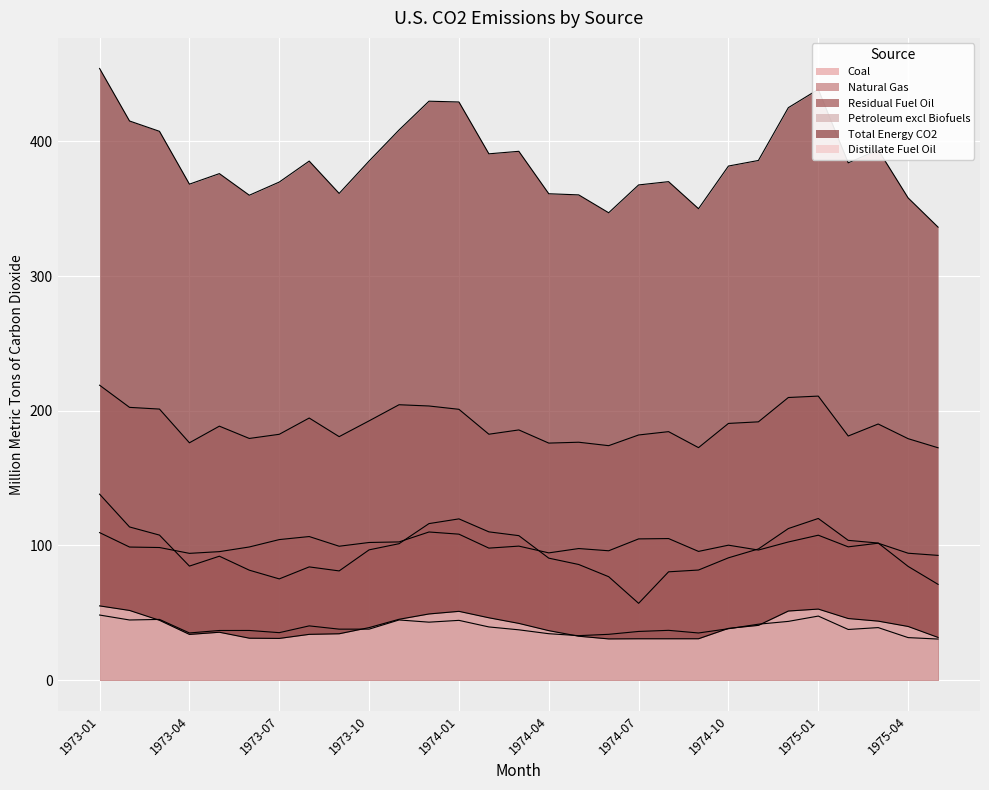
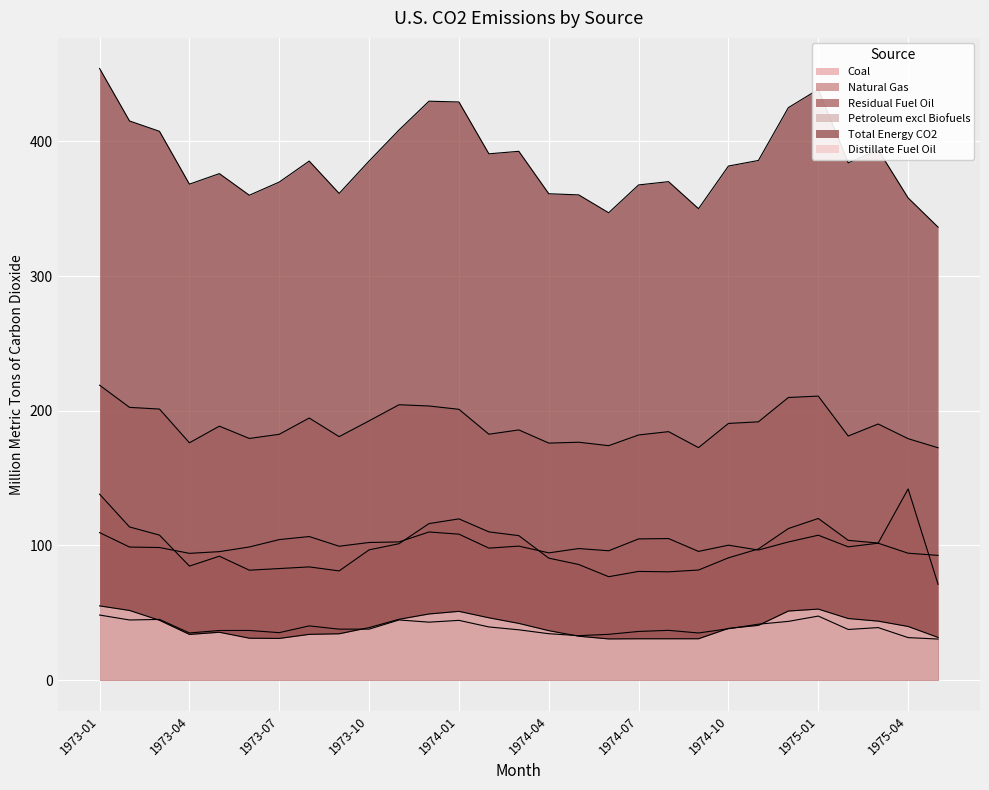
Natural Gas, 1973-07: 75 -> 83
Natural Gas, 1974-07: 57 -> 81
Natural Gas, 1975-04: 84 -> 142
